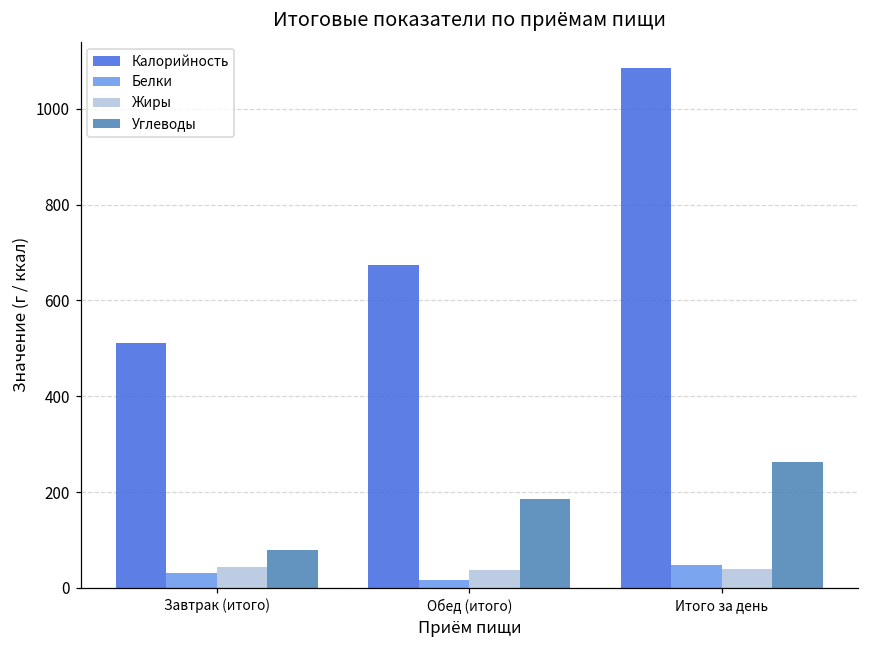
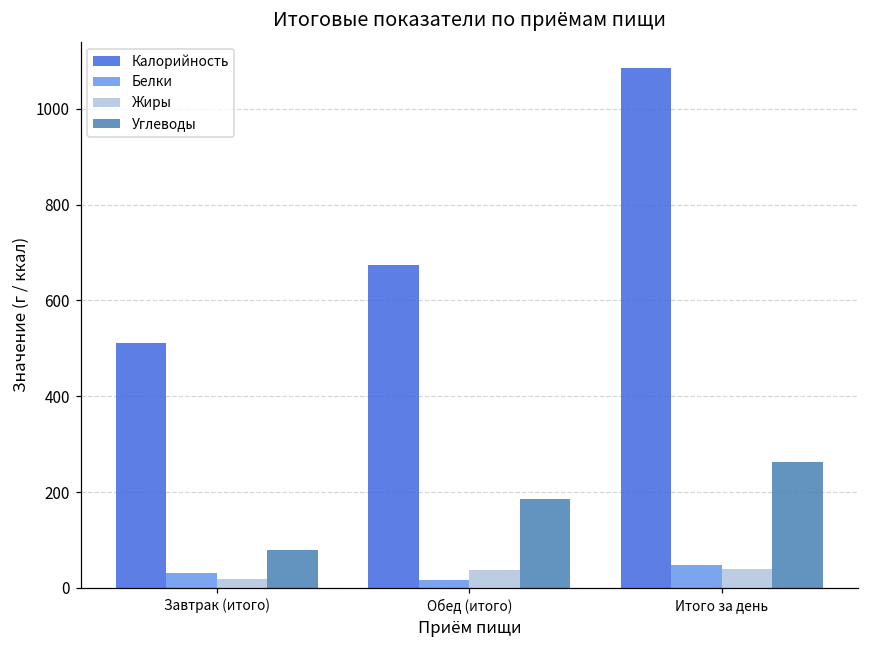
Жиры, Завтрак (итого): 40 -> 20
